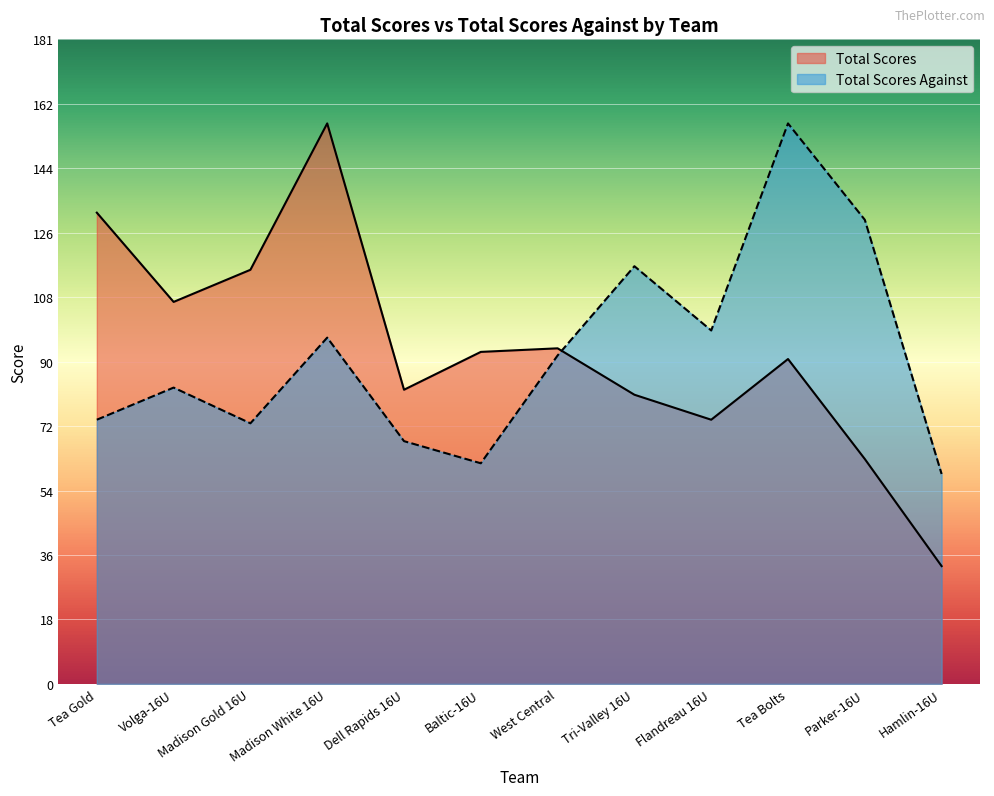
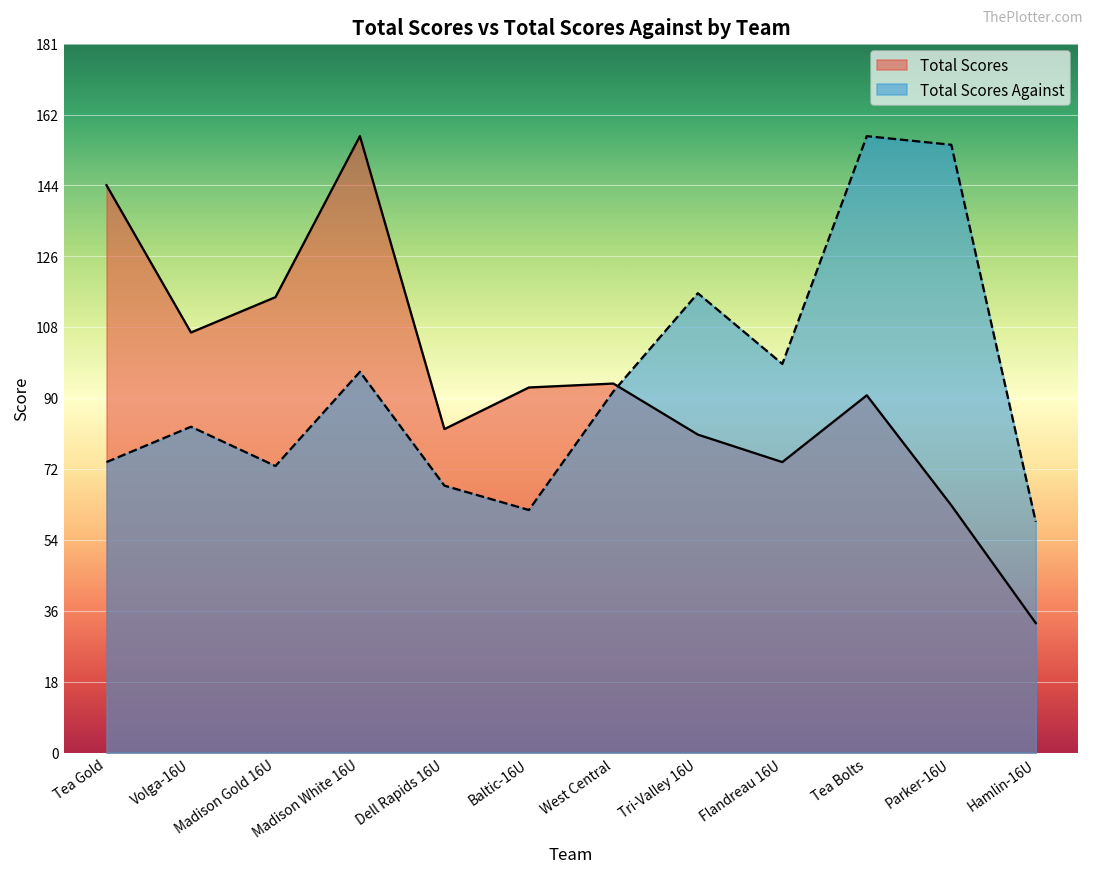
Total Scores, Tea Gold: 132 -> 145
Total Scores Against, Parker-16U: 130 -> 155
